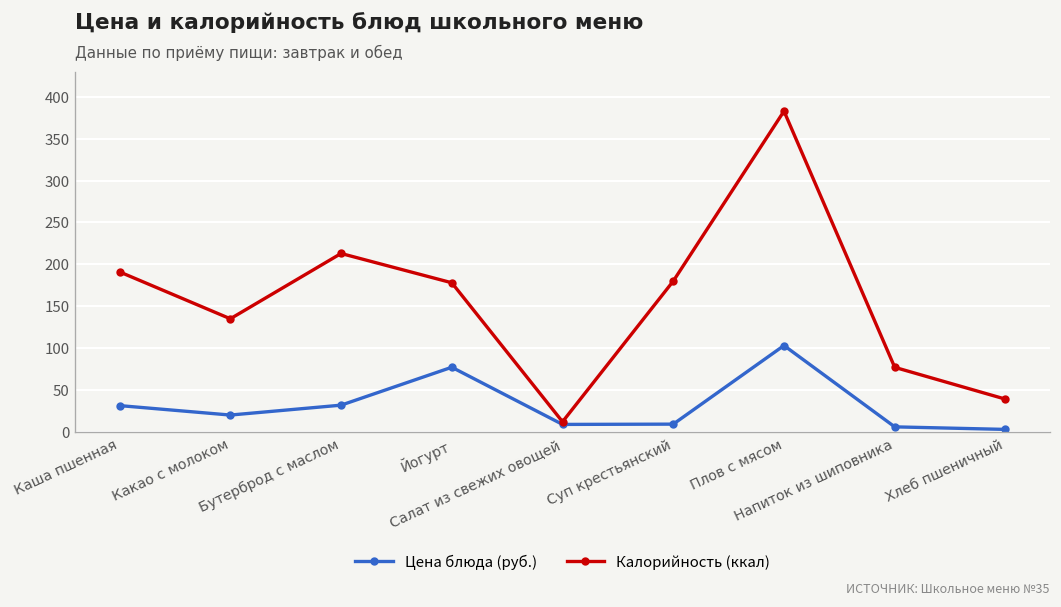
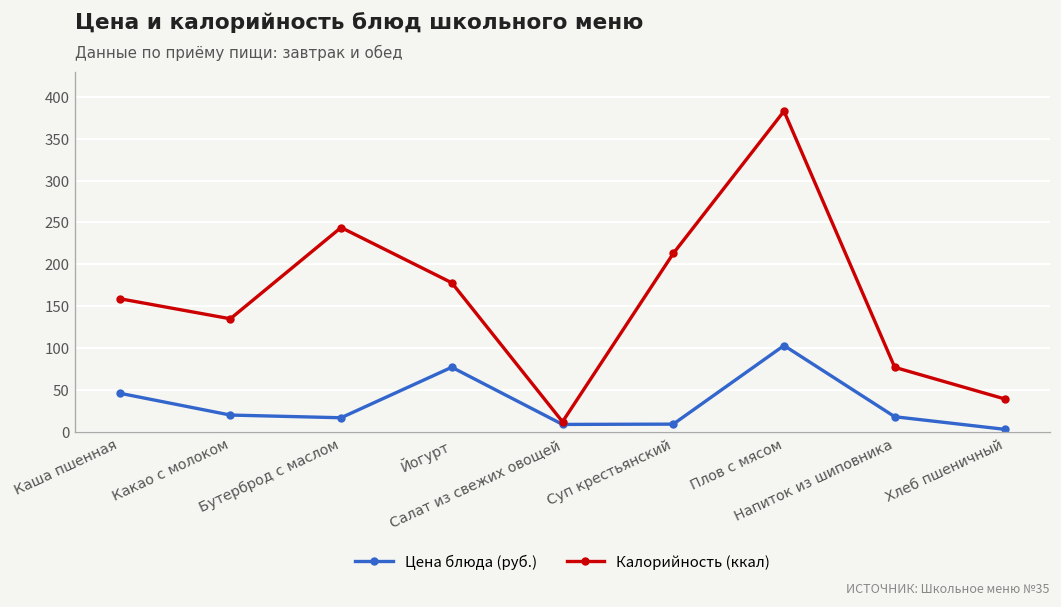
Цена блюда (руб.), Каша пшенная: 30 -> 50
Калорийность (ккал), Каша пшенная: 190 -> 160
Цена блюда (руб.), Бутерброд с маслом: 30 -> 20
Калорийность (ккал), Бутерброд с маслом: 210 -> 240
Калорийность (ккал), Суп крестьянский: 180 -> 210
Цена блюда (руб.), Напиток из шиповника: 10 -> 20
